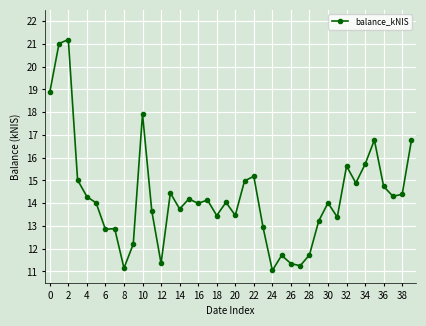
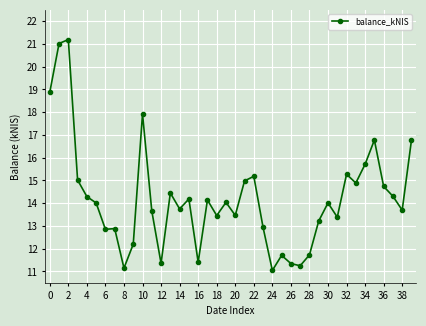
16: 14.0 -> 11.4
32: 15.6 -> 15.3
38: 14.4 -> 13.7
